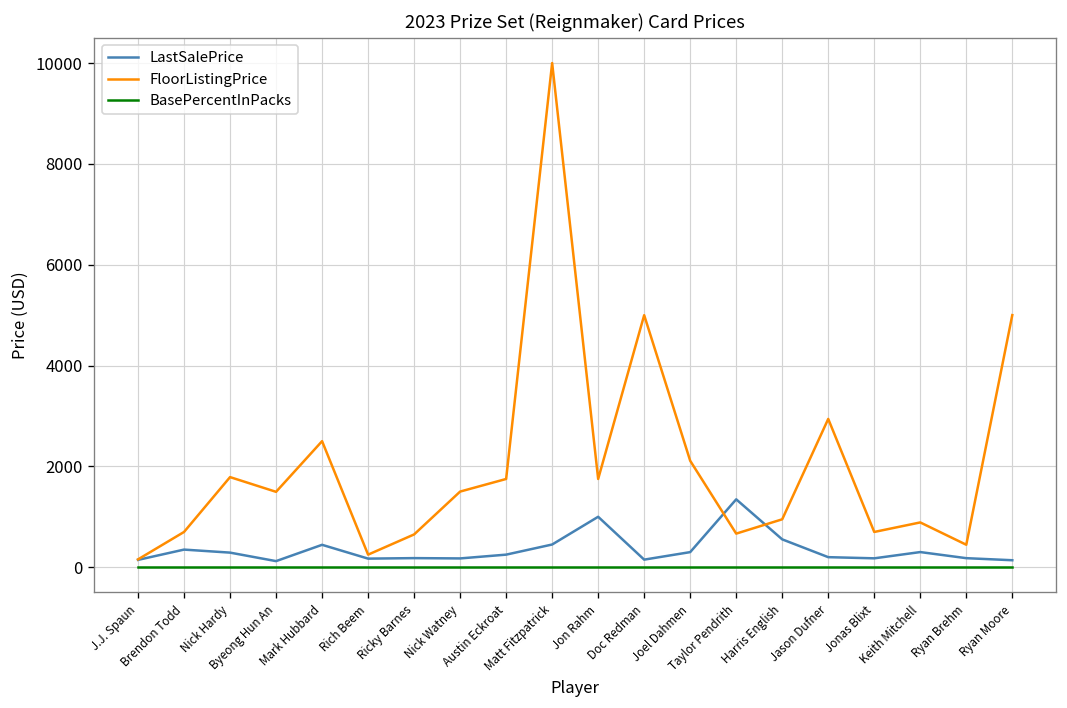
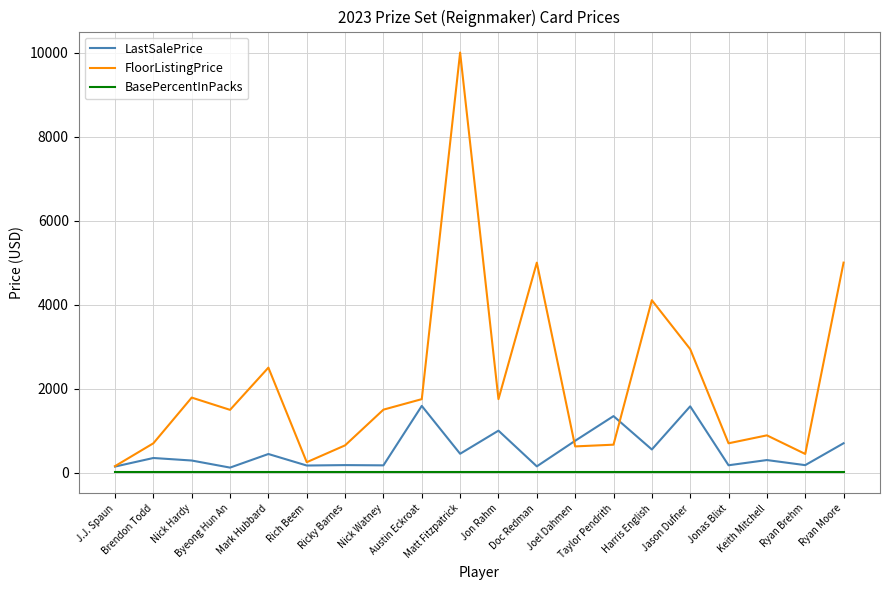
LastSalePrice, Austin Eckroat: 200 -> 1600
LastSalePrice, Joel Dahmen: 300 -> 800
FloorListingPrice, Joel Dahmen: 2100 -> 600
FloorListingPrice, Harris English: 1000 -> 4100
LastSalePrice, Jason Dufner: 200 -> 1600
LastSalePrice, Ryan Moore: 100 -> 700
